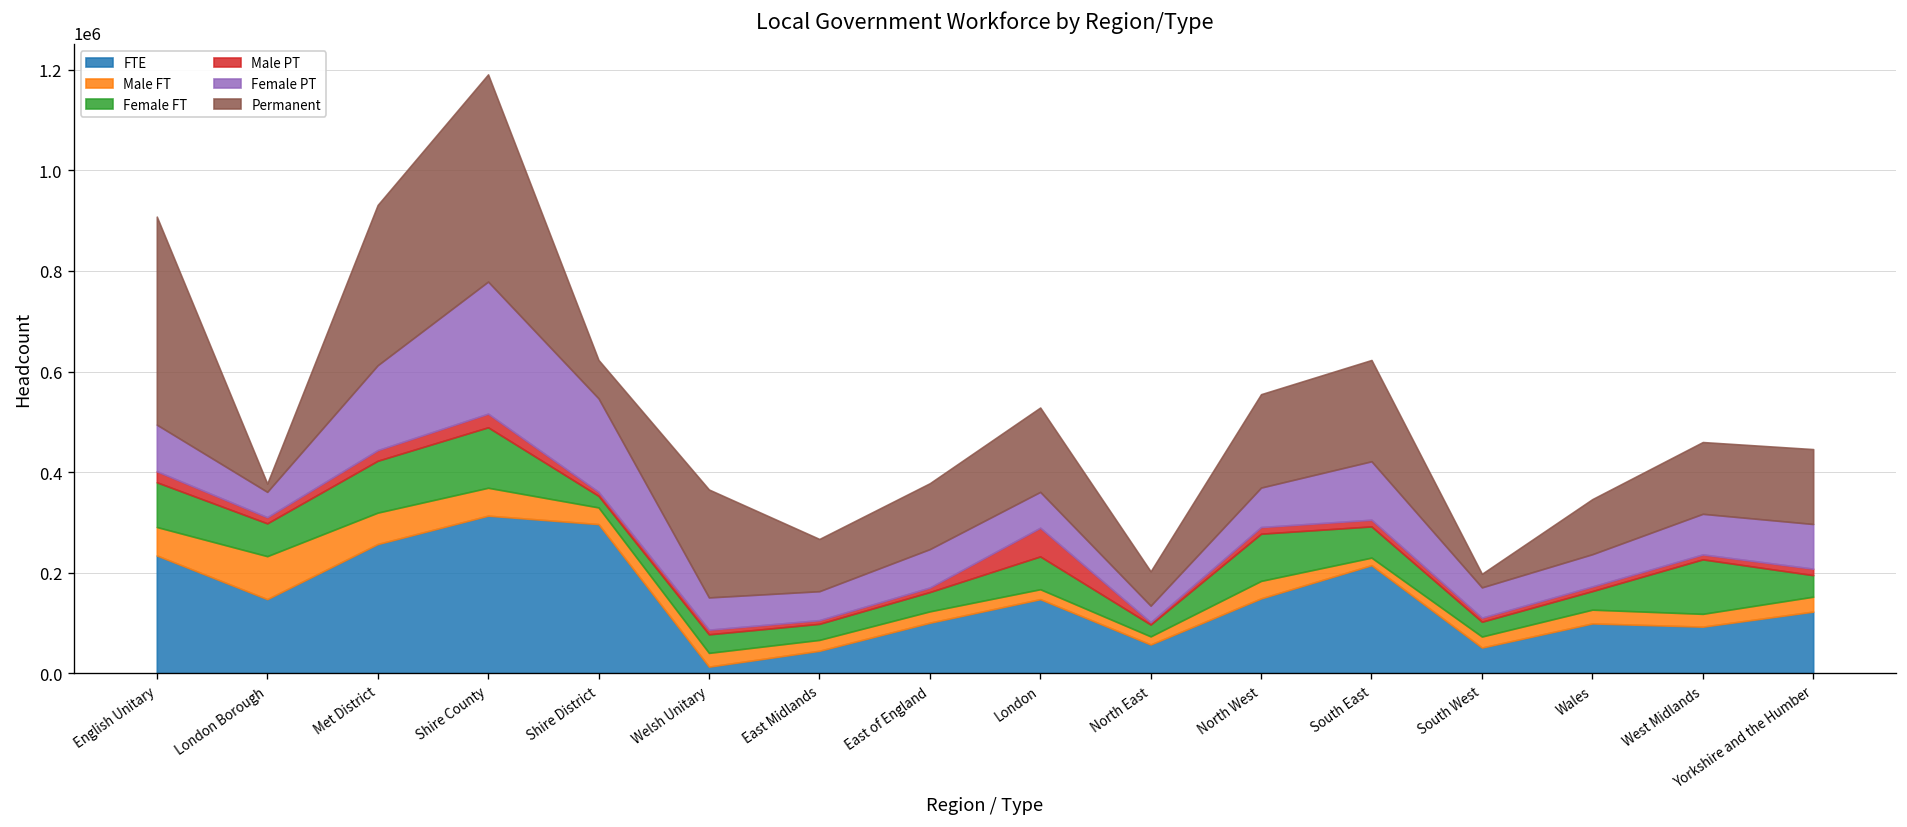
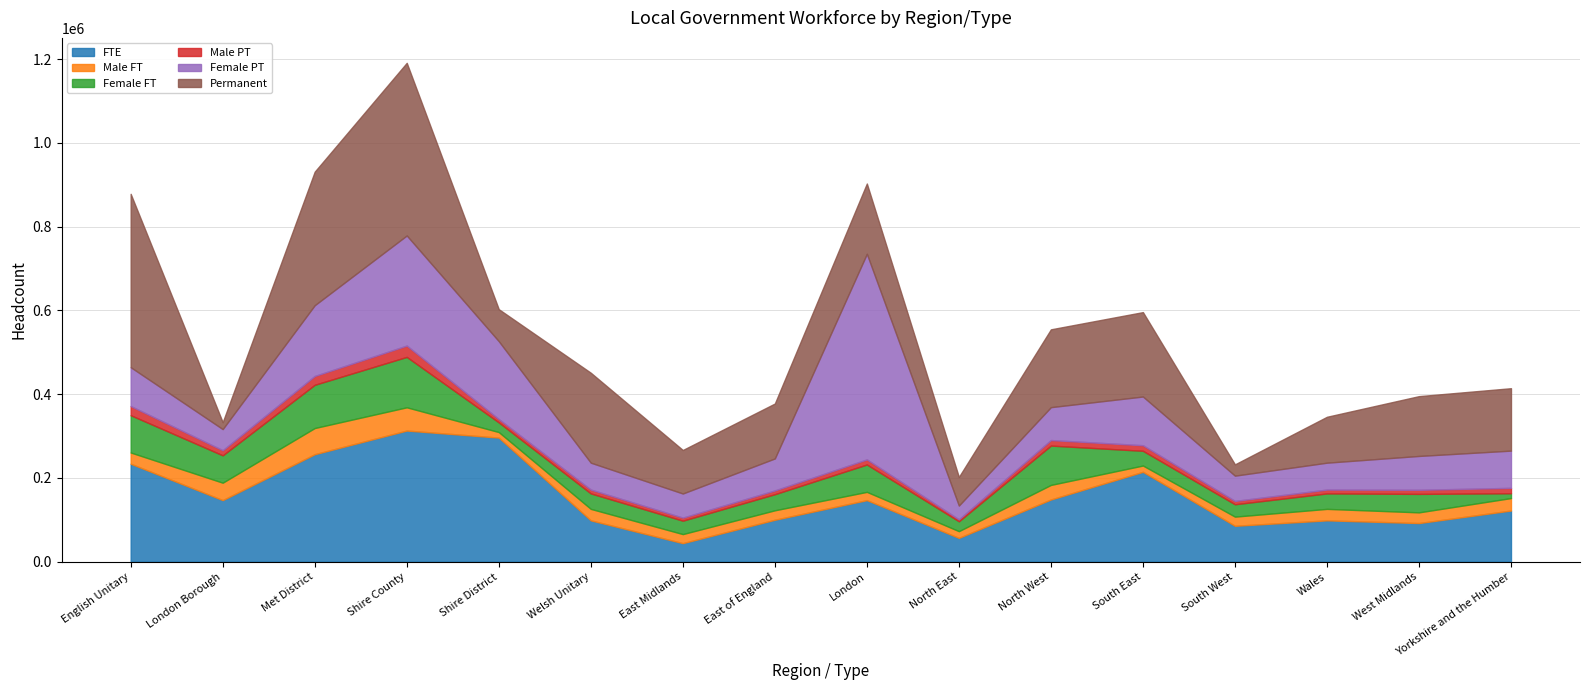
Male FT, English Unitary: 60000 -> 30000
Male FT, London Borough: 90000 -> 40000
Male FT, Shire District: 30000 -> 10000
FTE, Welsh Unitary: 10000 -> 100000
Male PT, London: 60000 -> 10000
Female PT, London: 70000 -> 490000
Female FT, South East: 60000 -> 40000
FTE, South West: 50000 -> 90000
Female FT, West Midlands: 110000 -> 40000
Female FT, Yorkshire and the Humber: 40000 -> 10000
